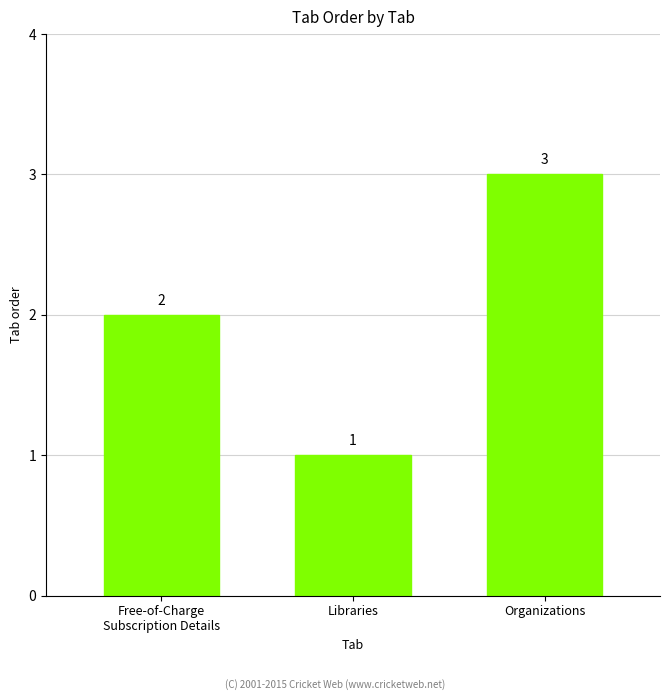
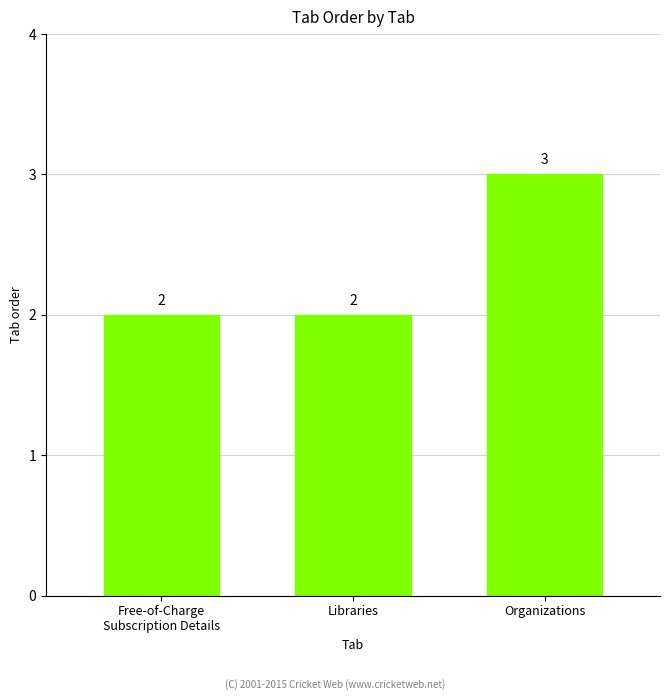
Libraries: 1 -> 2
